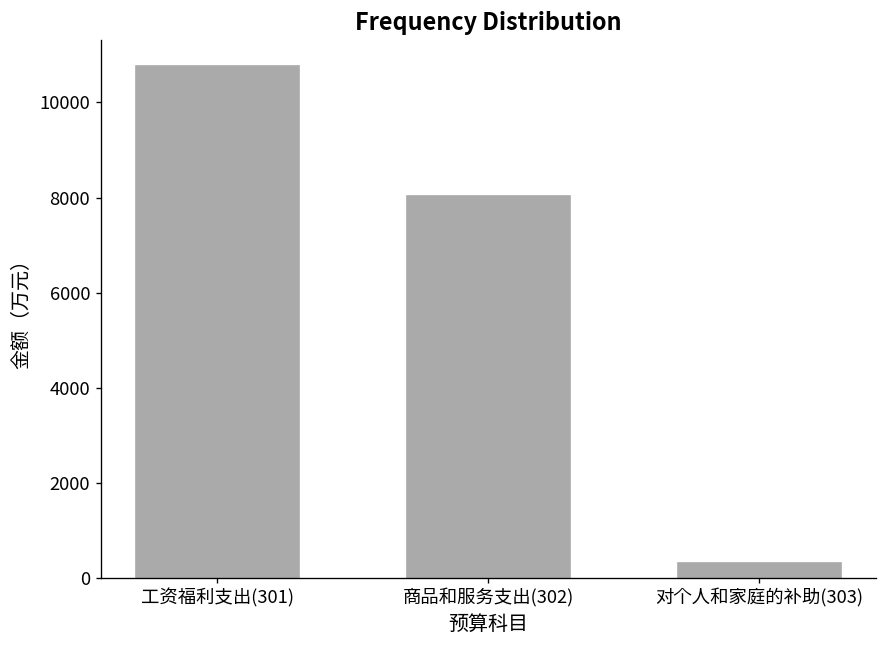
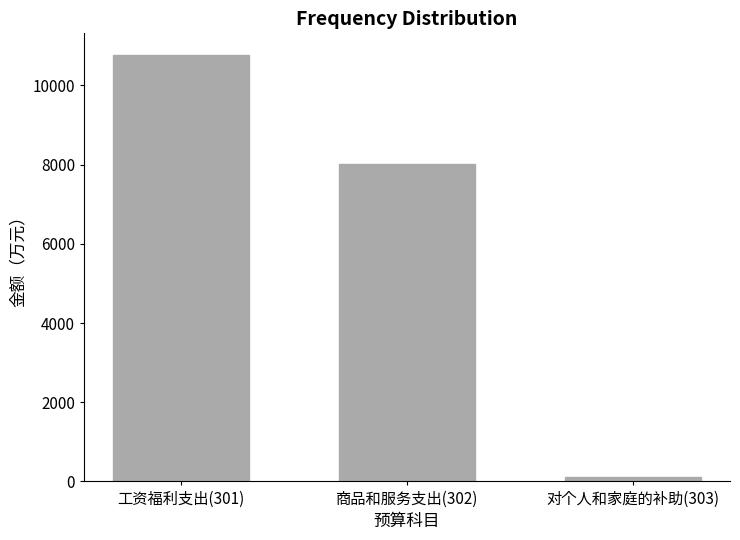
对个人和家庭的补助(303): 300 -> 100
